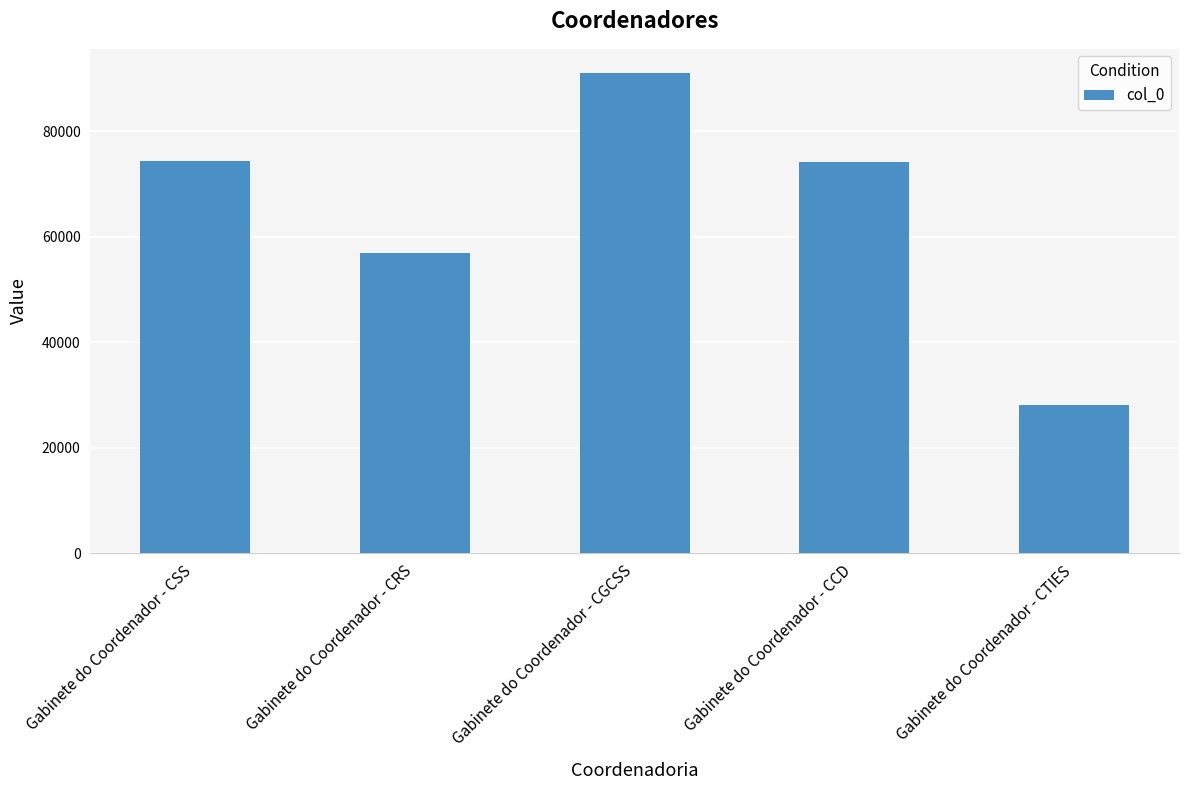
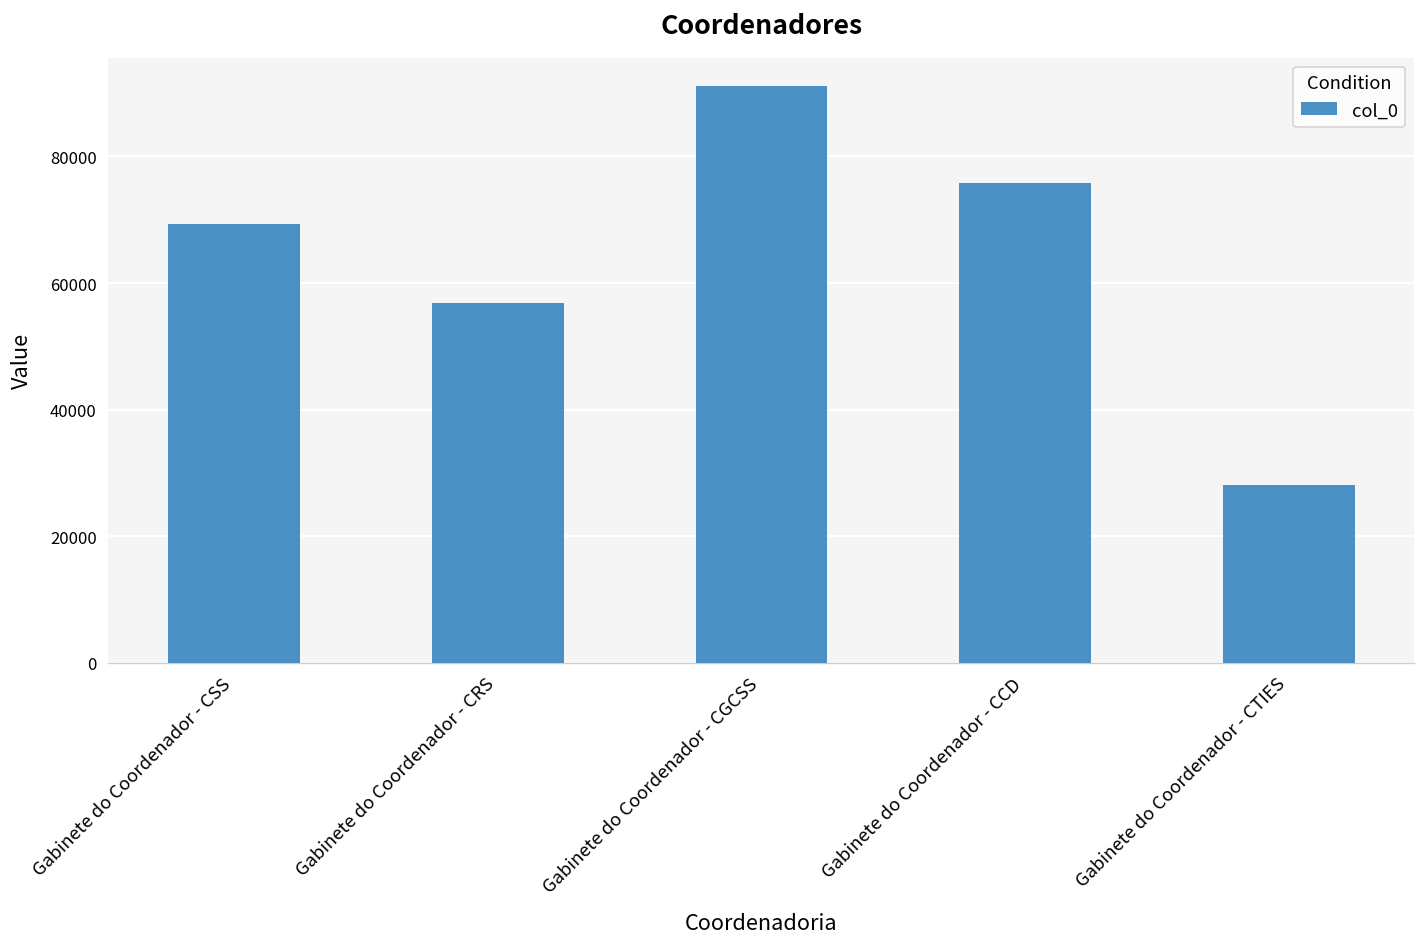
Gabinete do Coordenador - CSS: 74000 -> 69000
Gabinete do Coordenador - CCD: 74000 -> 76000
